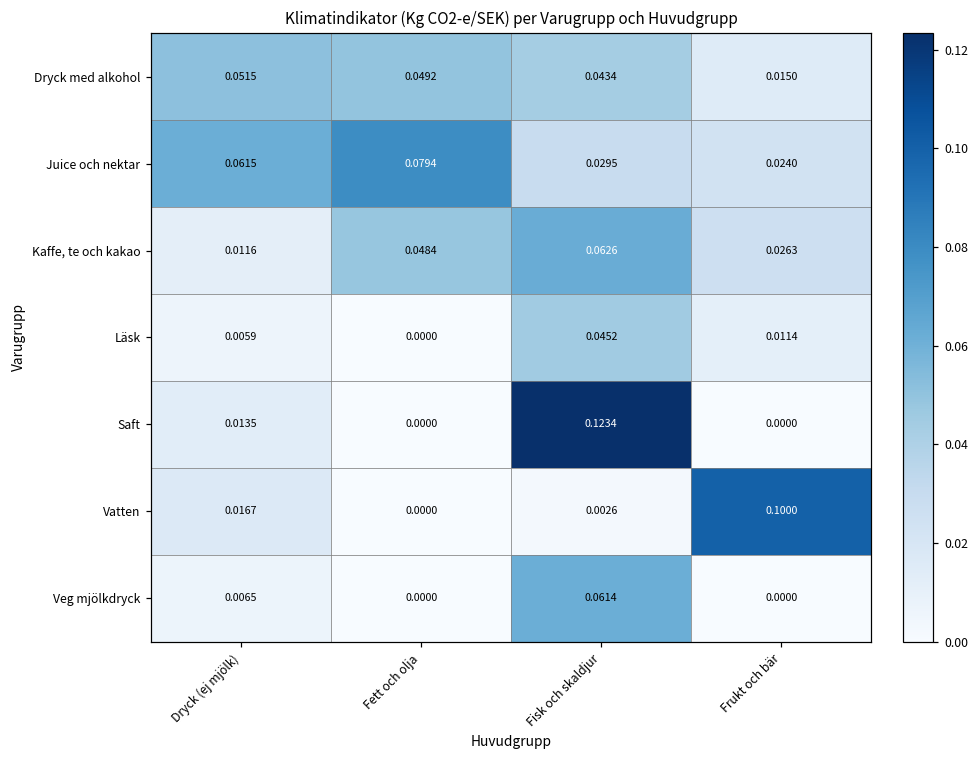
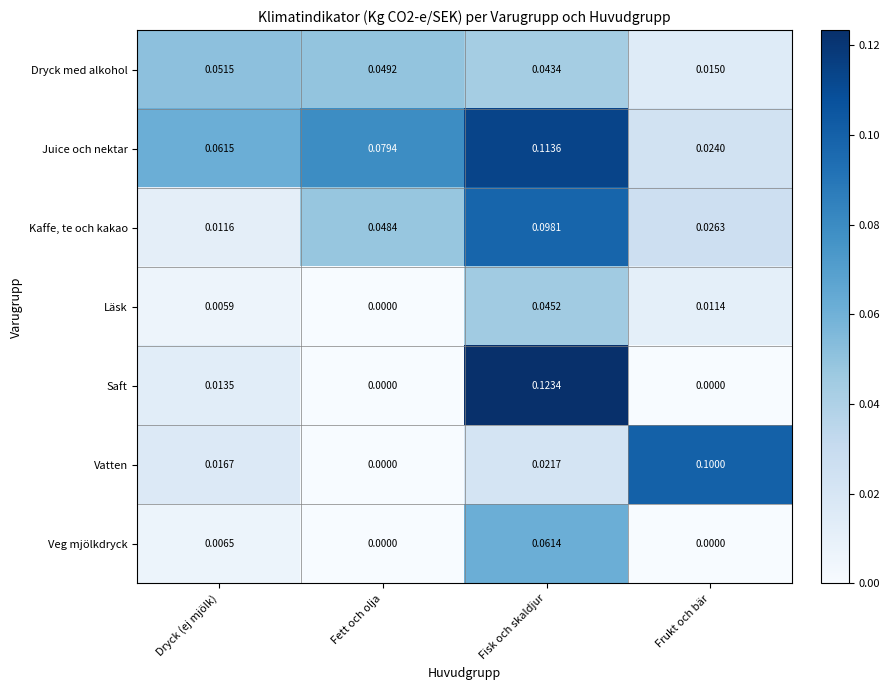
Juice och nektar, Fisk och skaldjur: 0.0295 -> 0.1136
Kaffe, te och kakao, Fisk och skaldjur: 0.0626 -> 0.0981
Vatten, Fisk och skaldjur: 0.0026 -> 0.0217
